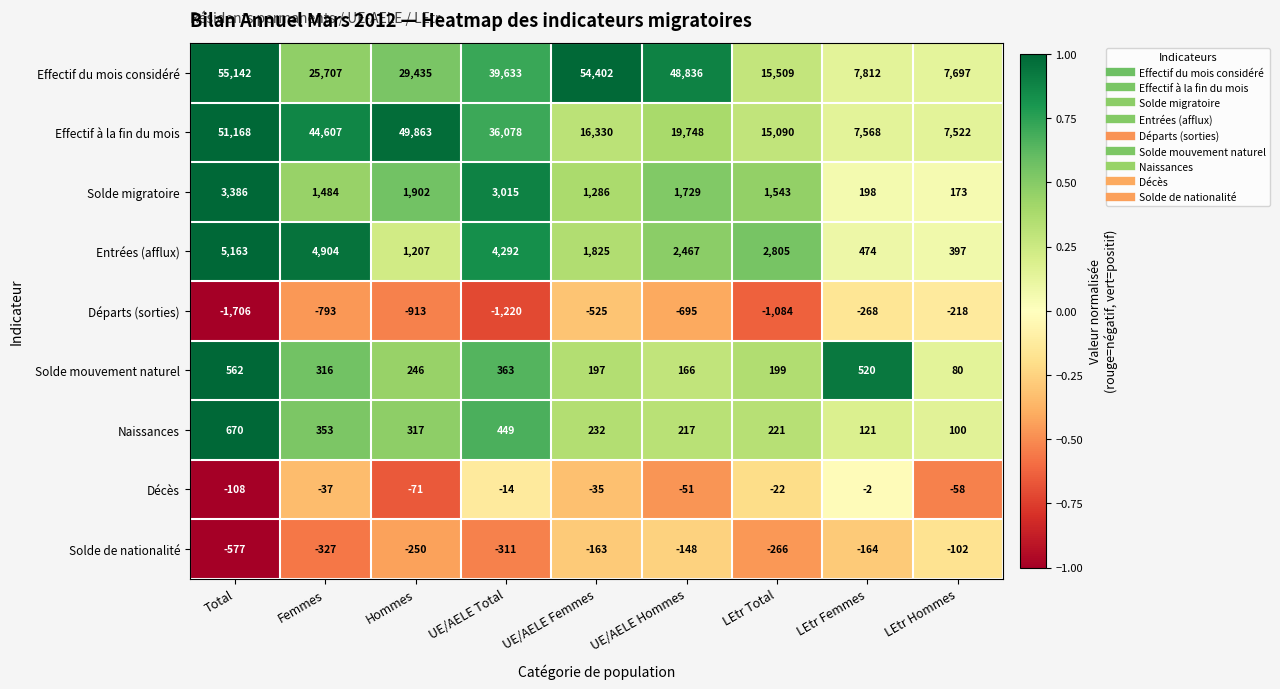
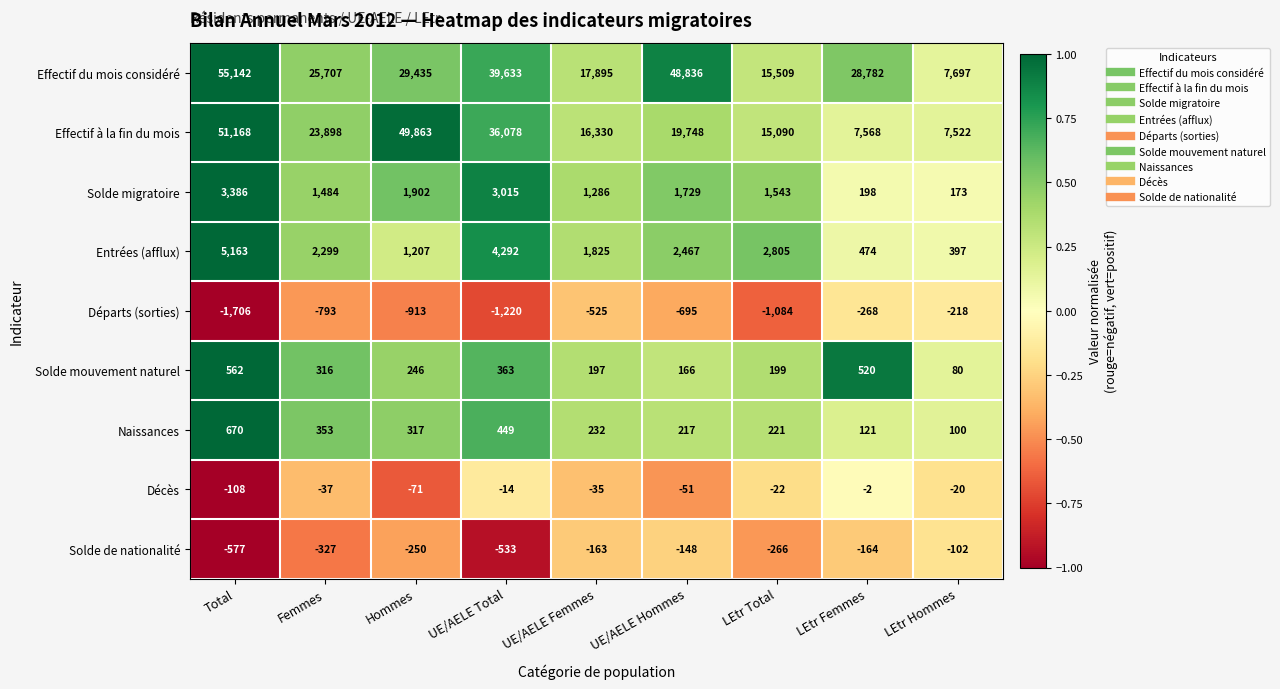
Effectif du mois considéré, UE/AELE Femmes: 54,402 -> 17,895
Effectif du mois considéré, LEtr Femmes: 7,812 -> 28,782
Effectif à la fin du mois, Femmes: 44,607 -> 23,898
Entrées (afflux), Femmes: 4,904 -> 2,299
Décès, LEtr Hommes: -58 -> -20
Solde de nationalité, UE/AELE Total: -311 -> -533
